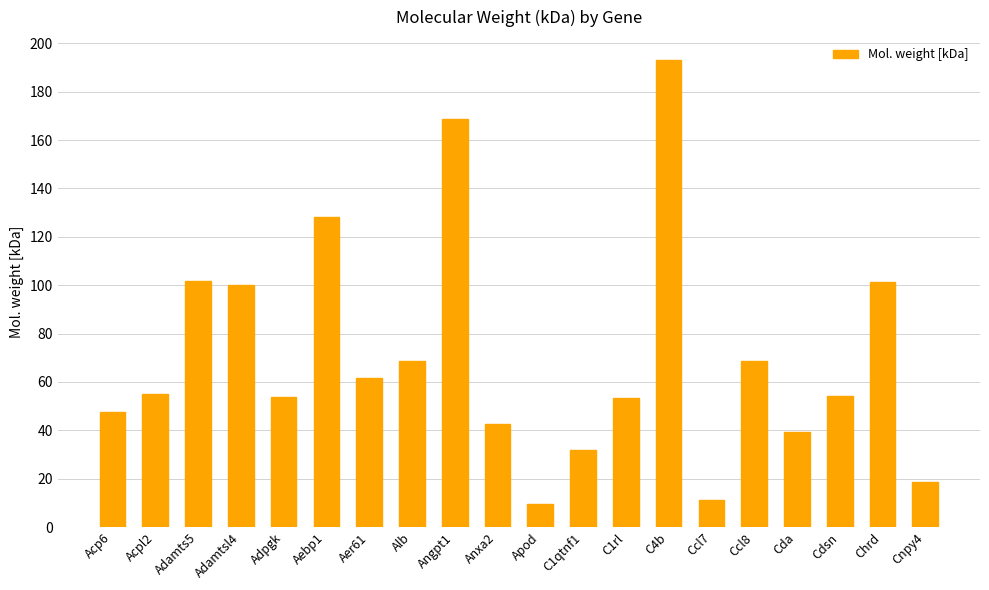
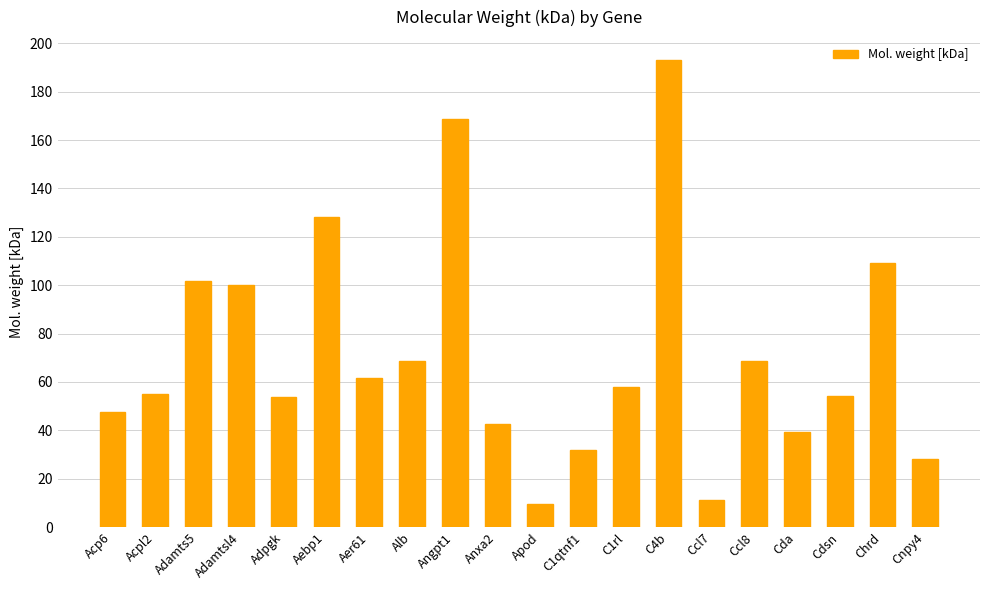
C1rl: 53 -> 58
Chrd: 102 -> 109
Cnpy4: 18 -> 28
